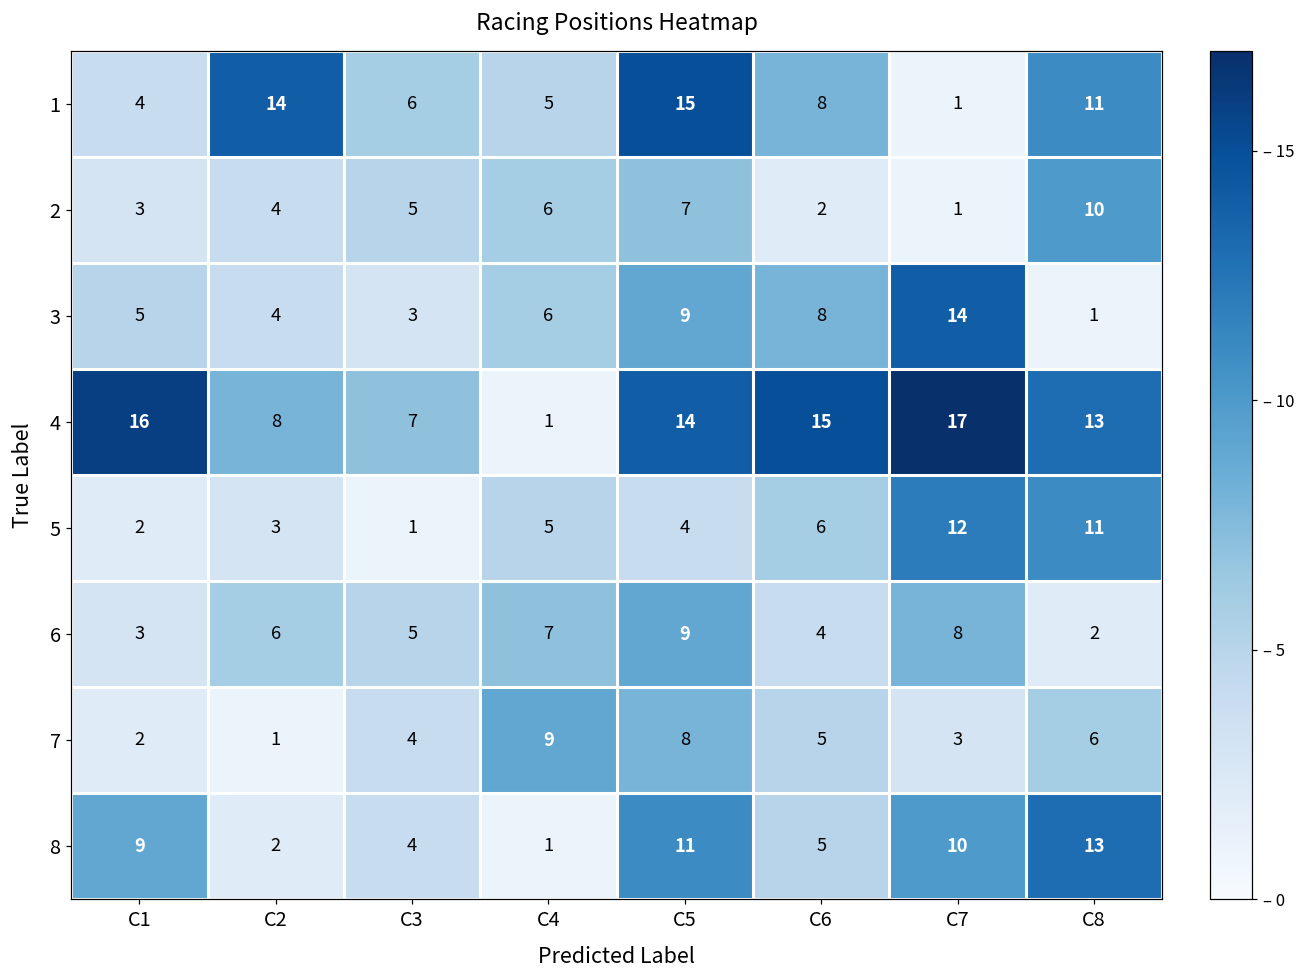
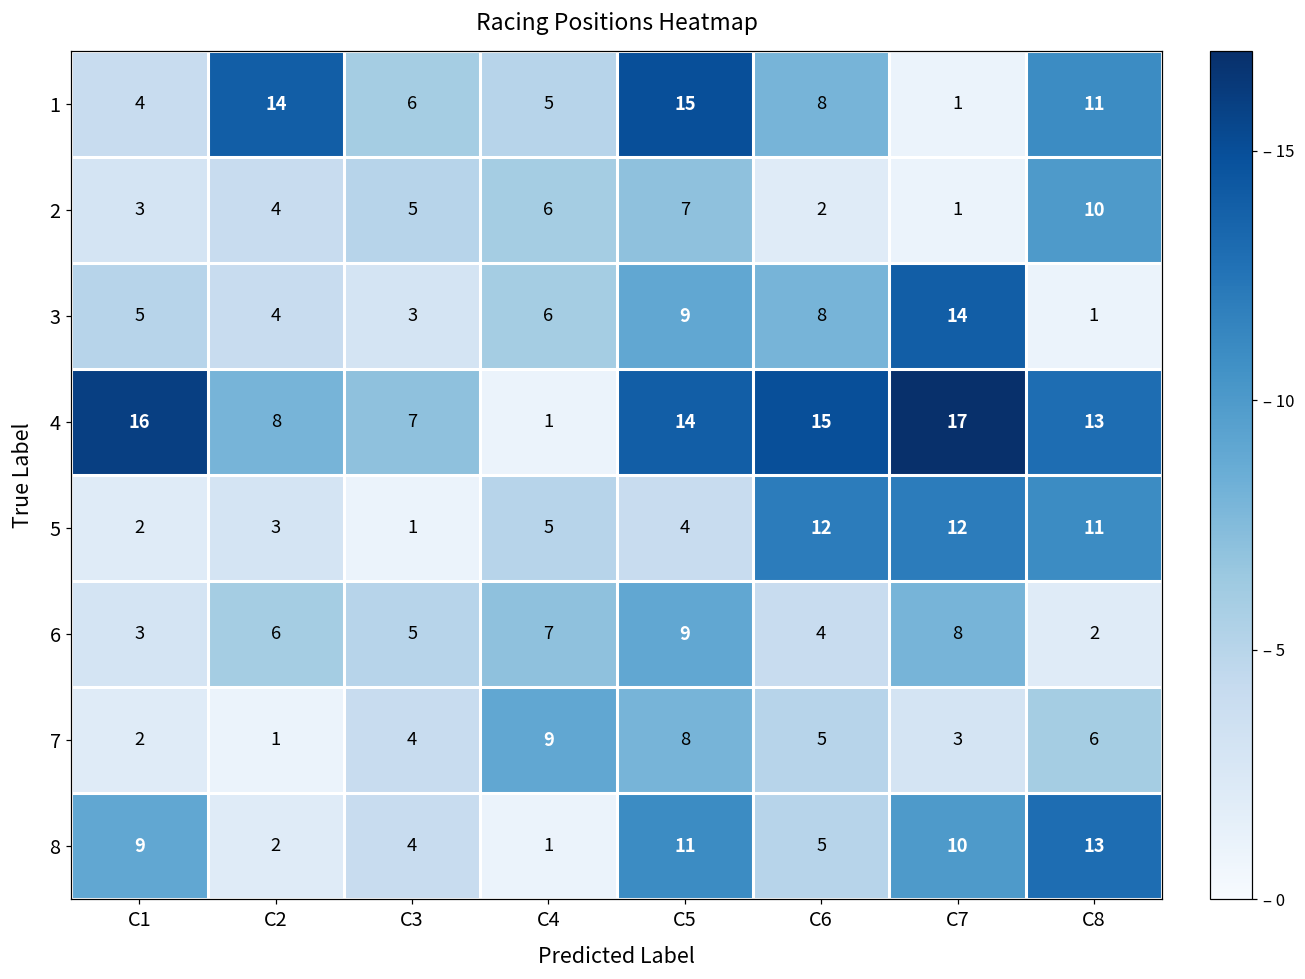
5, C6: 6 -> 12
